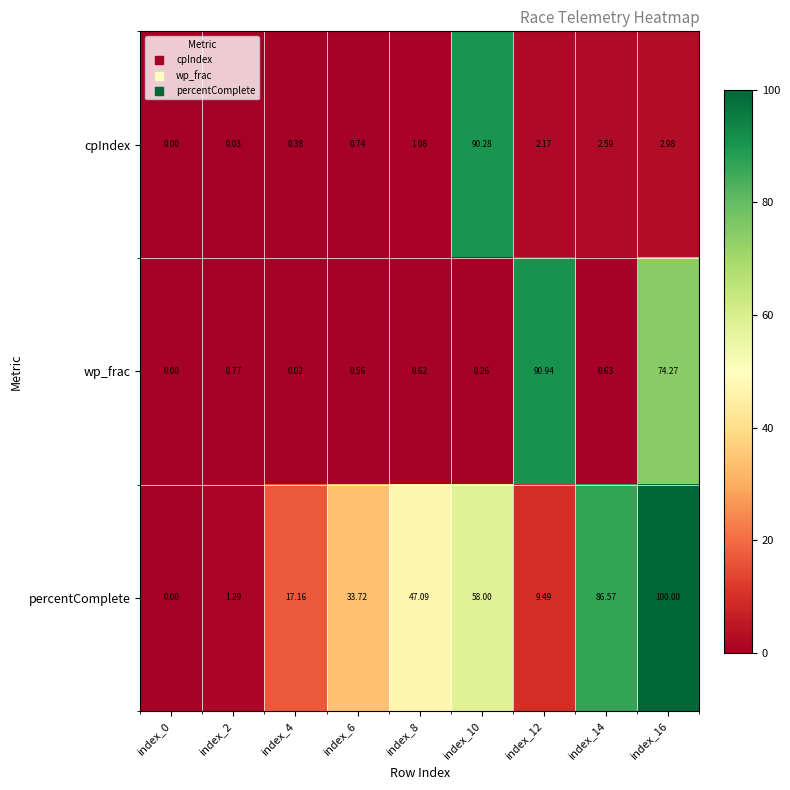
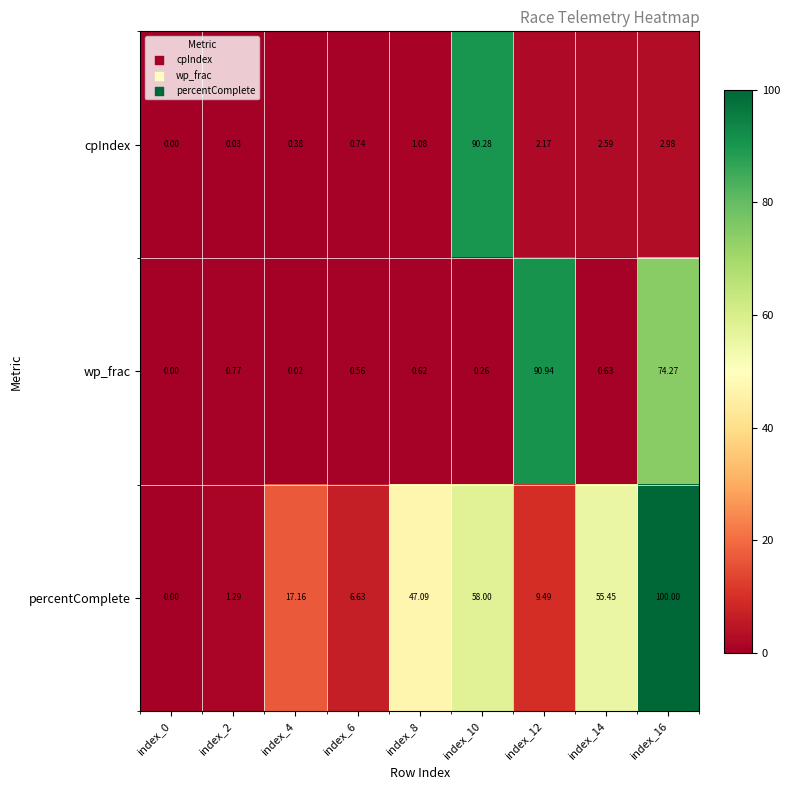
percentComplete, index_6: 33.72 -> 6.63
percentComplete, index_14: 86.57 -> 55.45
